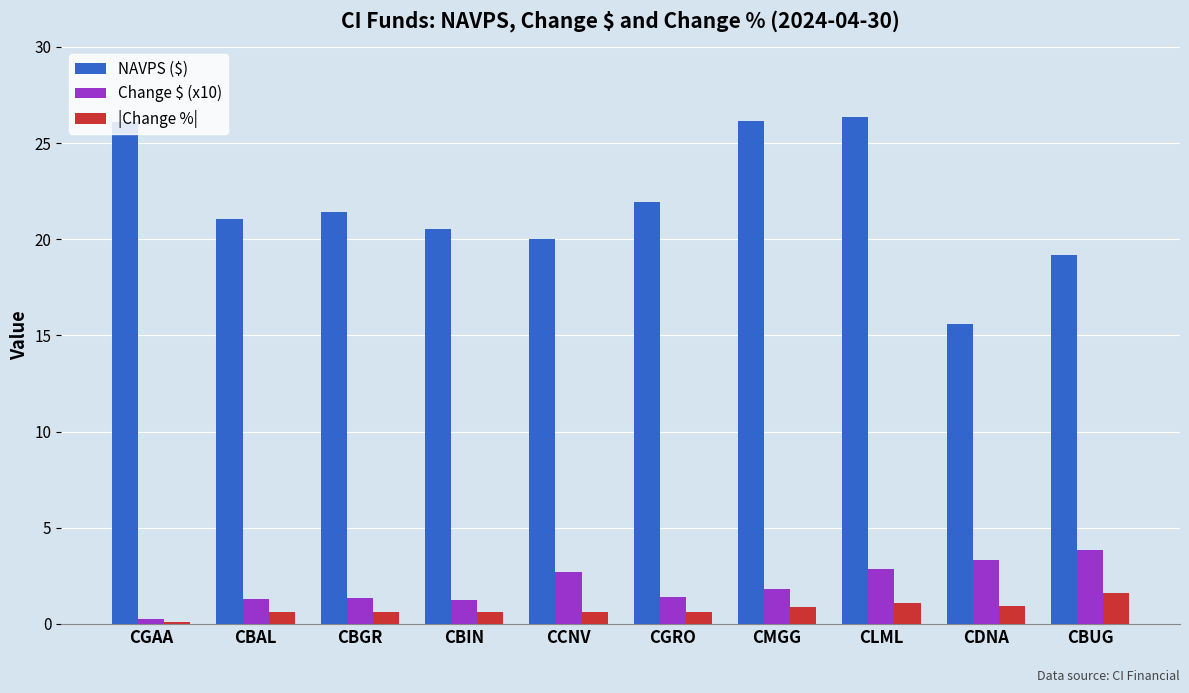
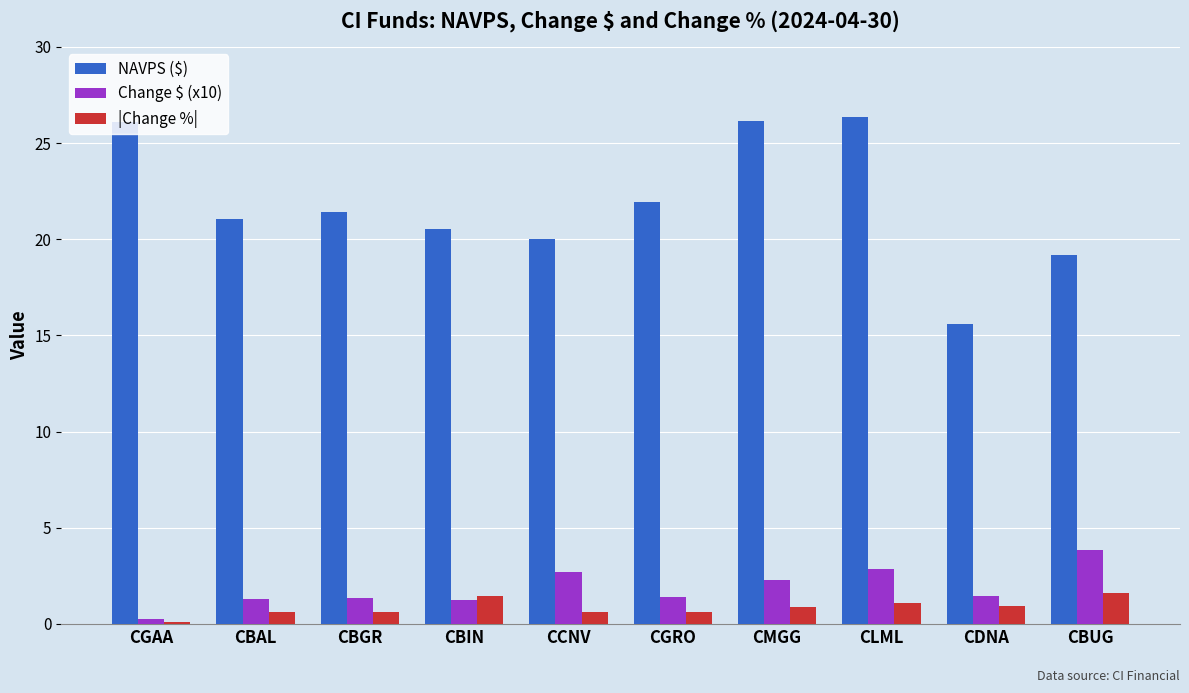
|Change %|, CBIN: 0.6 -> 1.4
Change $ (x10), CMGG: 1.8 -> 2.3
Change $ (x10), CDNA: 3.3 -> 1.5
